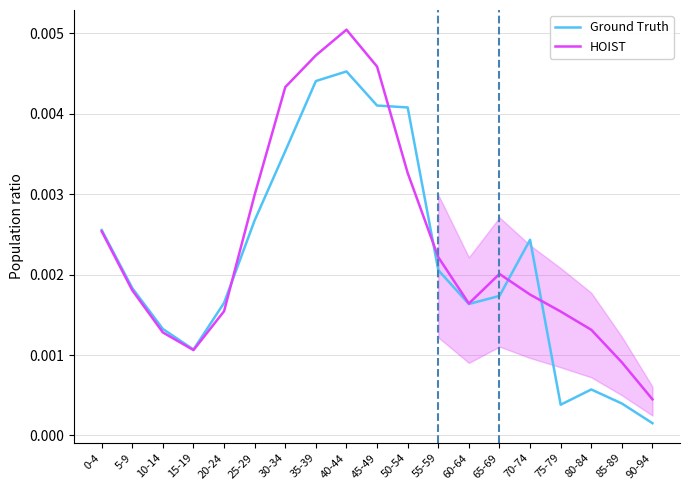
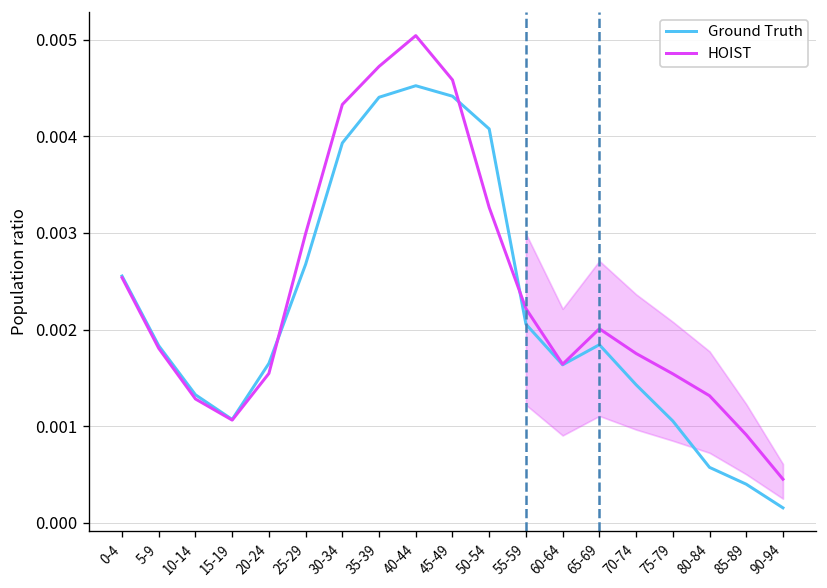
Ground Truth, 30-34: 0.0035 -> 0.0039
Ground Truth, 45-49: 0.0041 -> 0.0044
Ground Truth, 65-69: 0.0017 -> 0.0018
Ground Truth, 70-74: 0.0024 -> 0.0014
Ground Truth, 75-79: 0.0004 -> 0.0011
